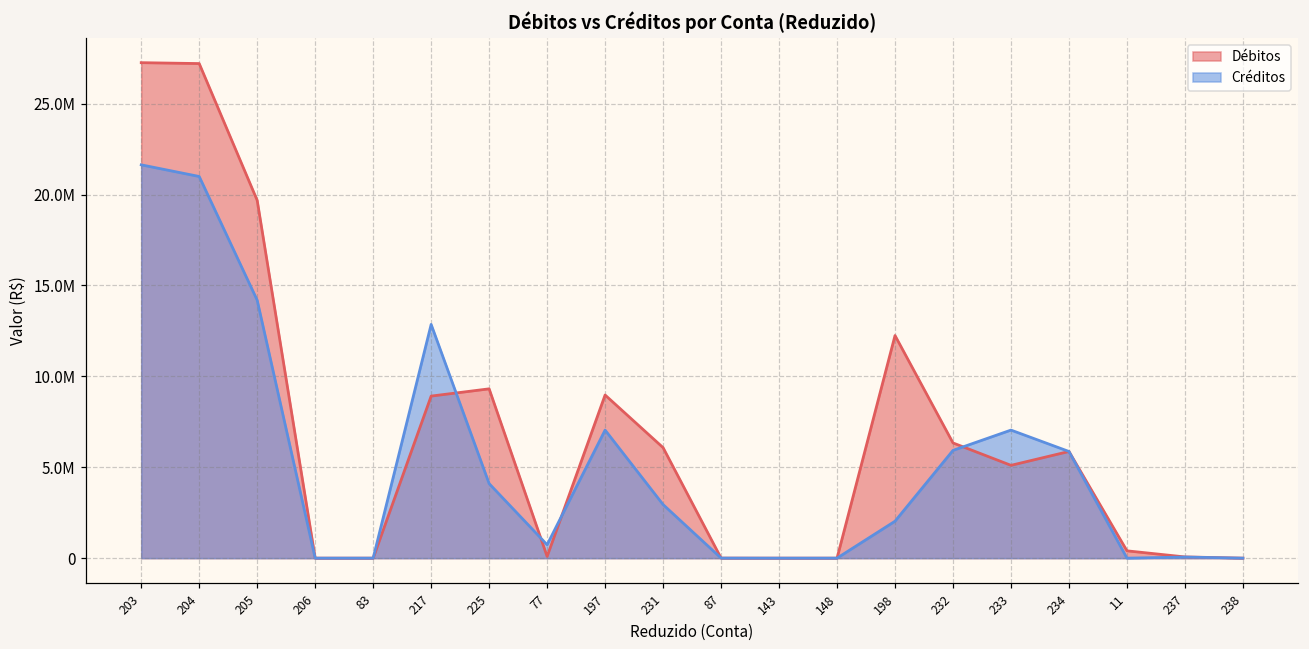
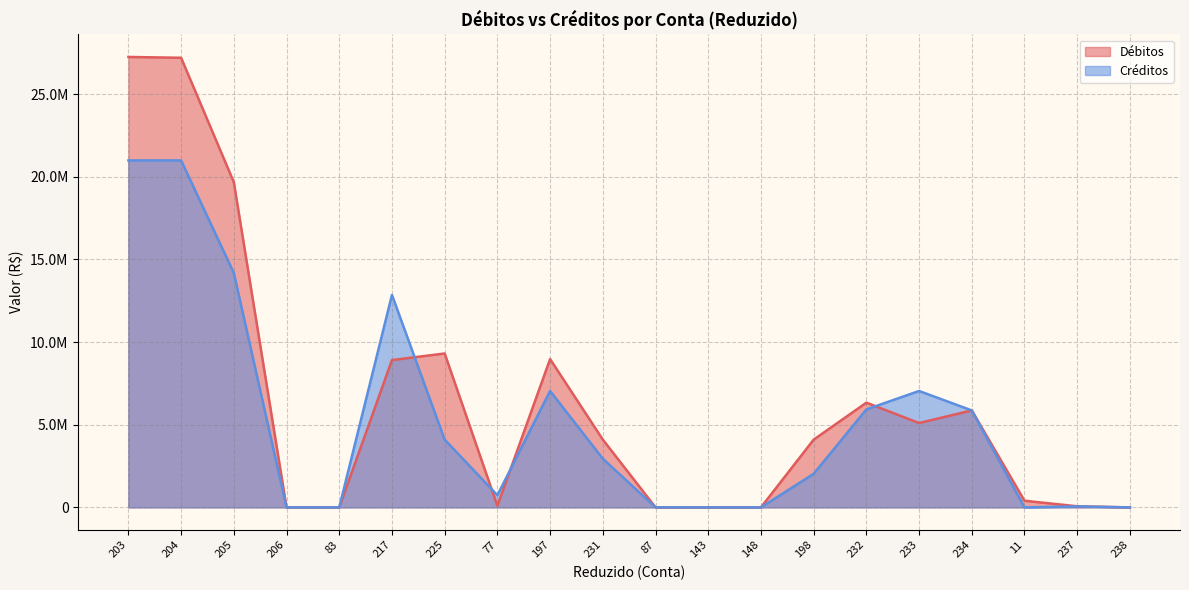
Créditos, 203: 21600000 -> 21000000
Débitos, 231: 6100000 -> 4100000
Débitos, 198: 12200000 -> 4100000
